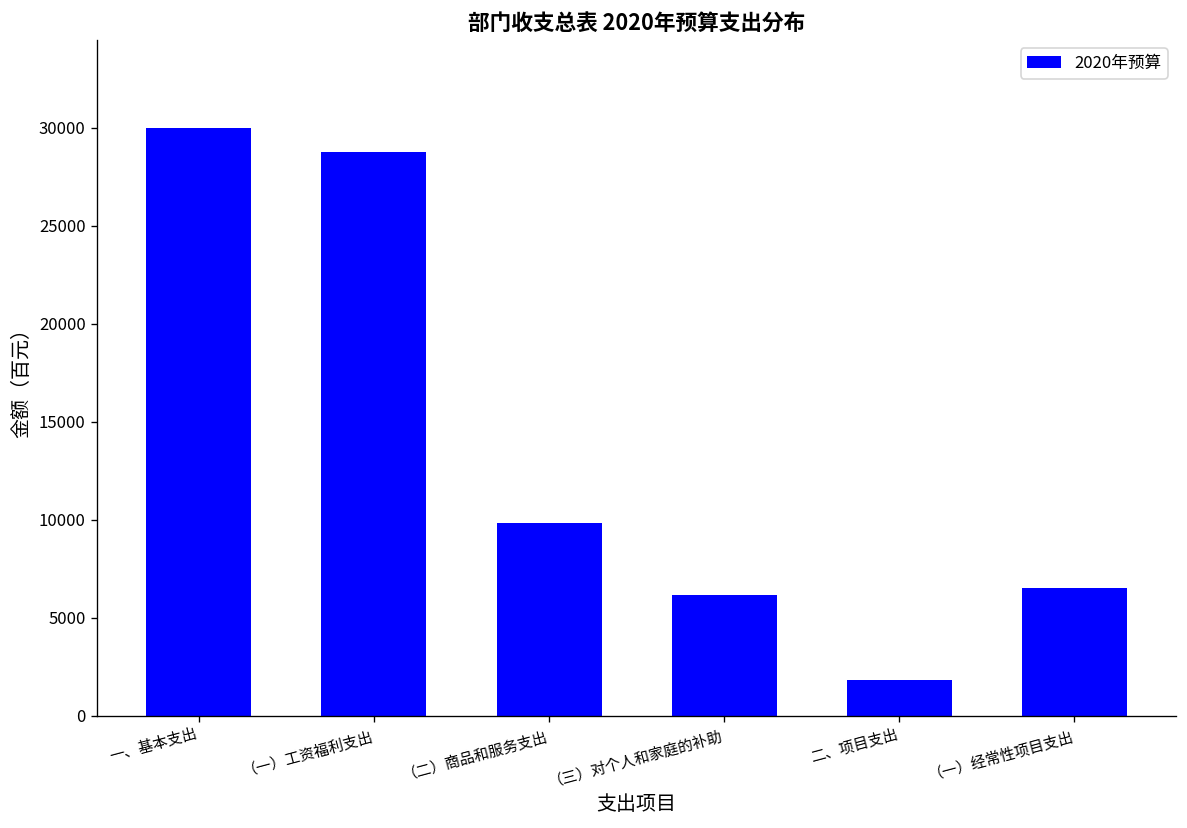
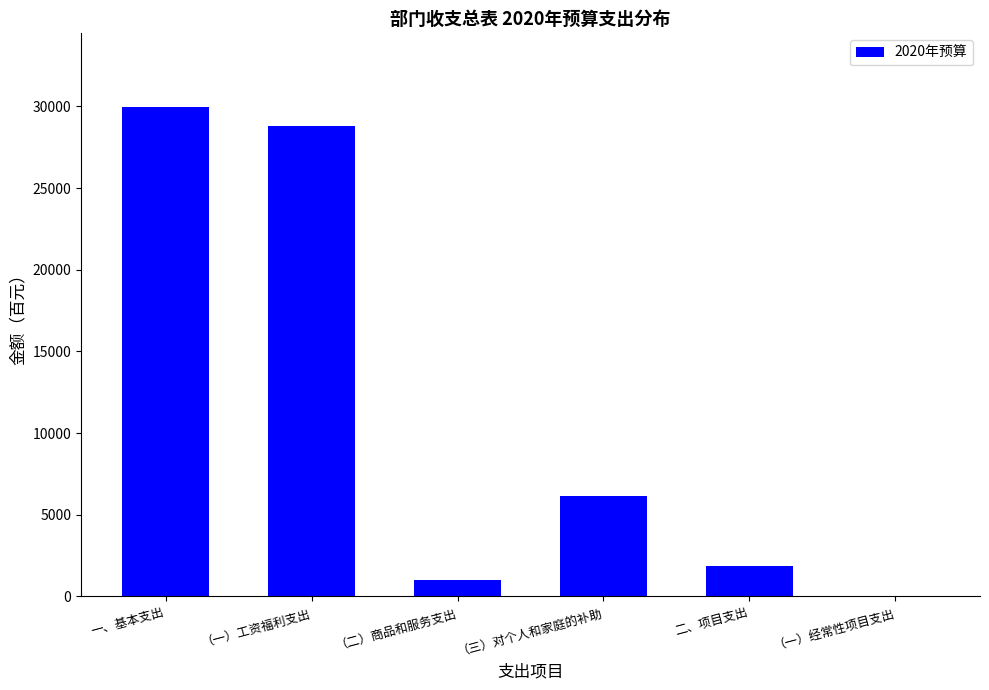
（二）商品和服务支出: 9800 -> 1000
（一）经常性项目支出: 6500 -> 0
